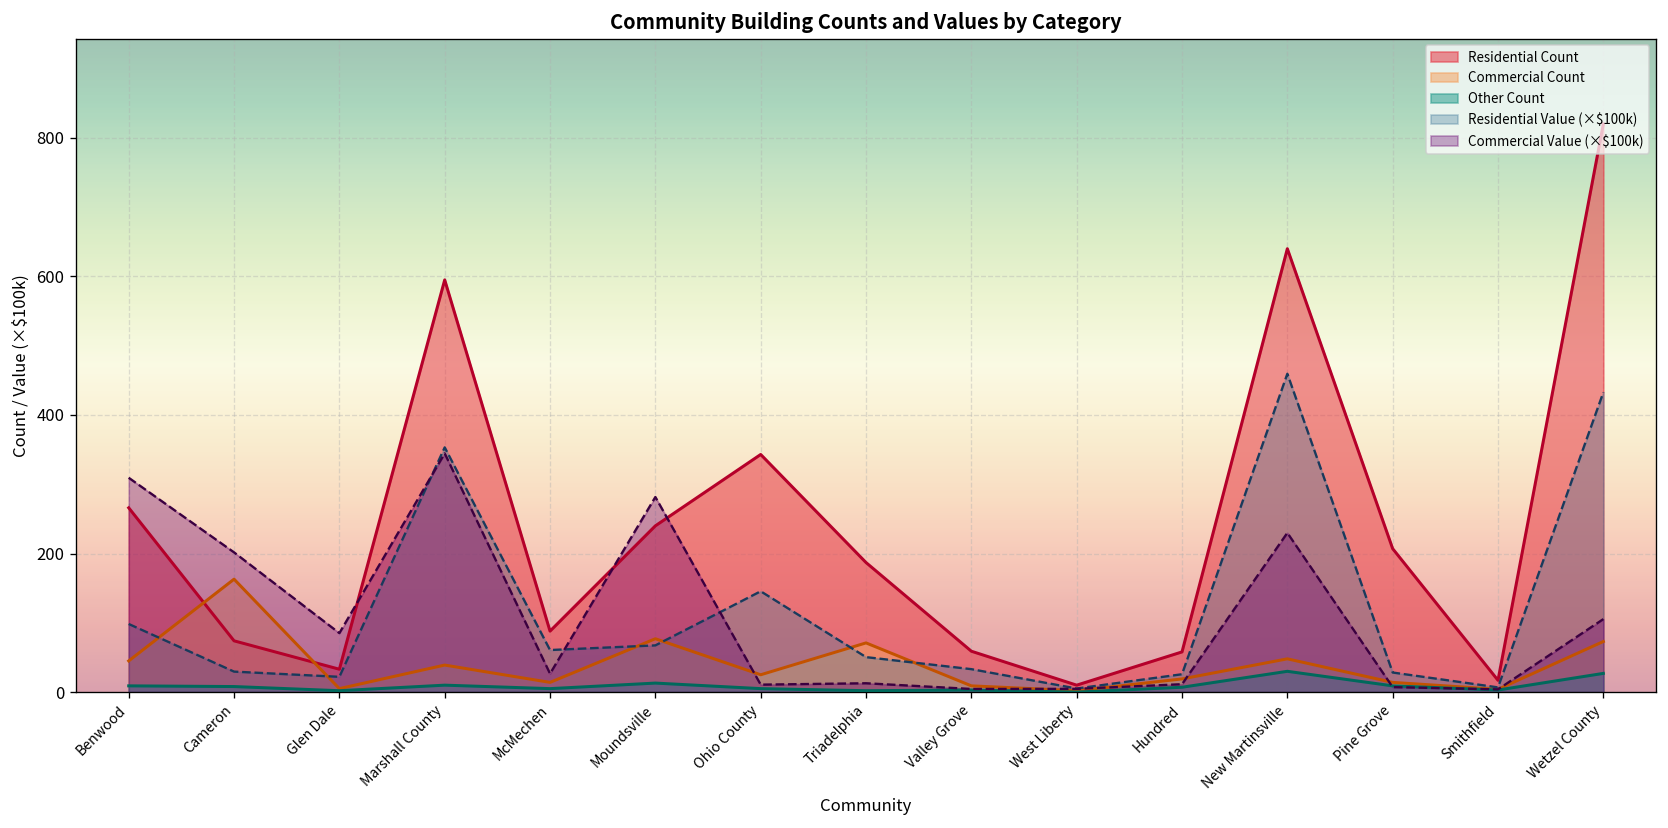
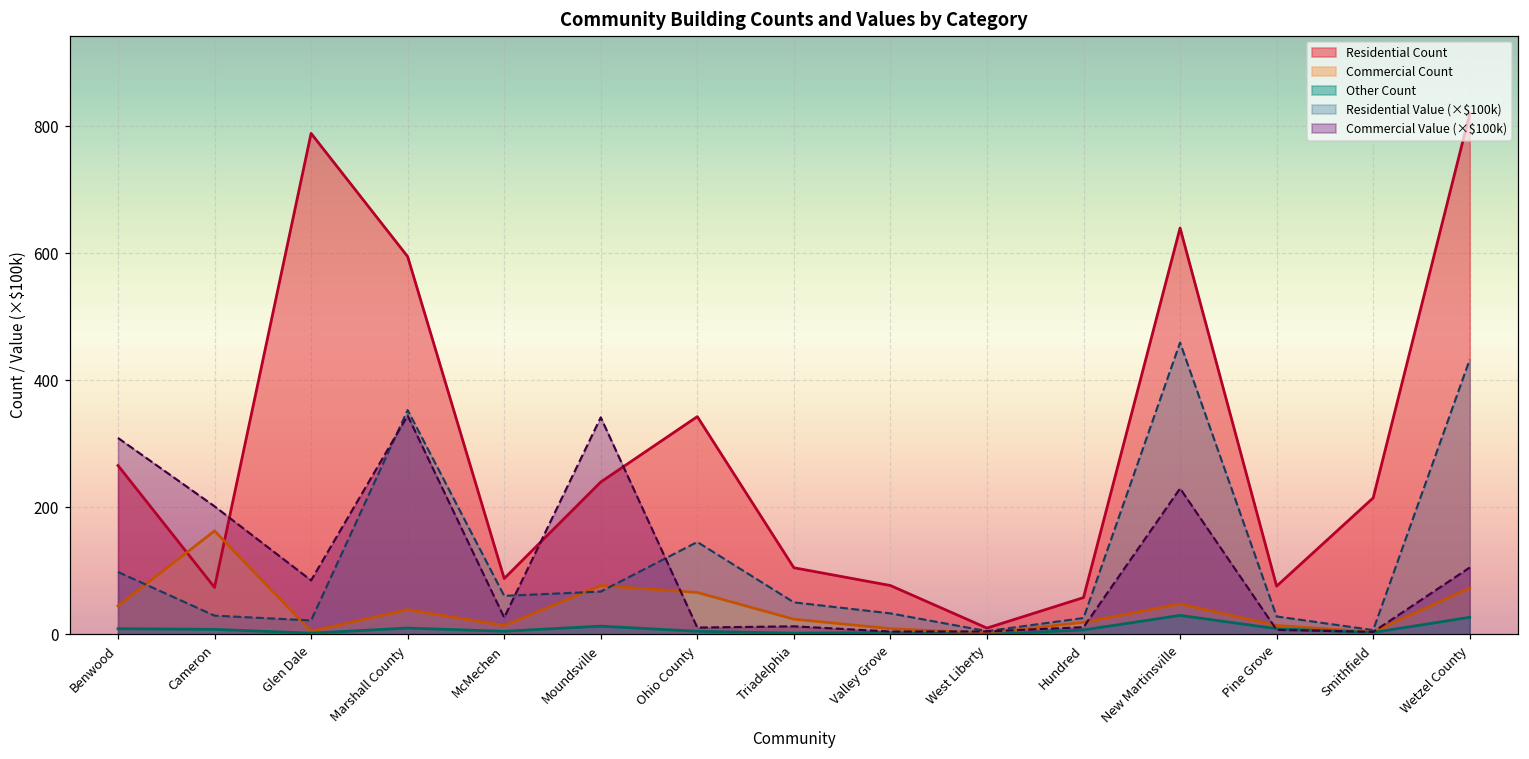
Residential Count, Glen Dale: 30 -> 790
Commercial Value (×$100k), Moundsville: 280 -> 340
Commercial Count, Ohio County: 30 -> 70
Residential Count, Triadelphia: 190 -> 110
Commercial Count, Triadelphia: 70 -> 20
Residential Count, Valley Grove: 60 -> 80
Residential Count, Pine Grove: 210 -> 80
Residential Count, Smithfield: 20 -> 220
